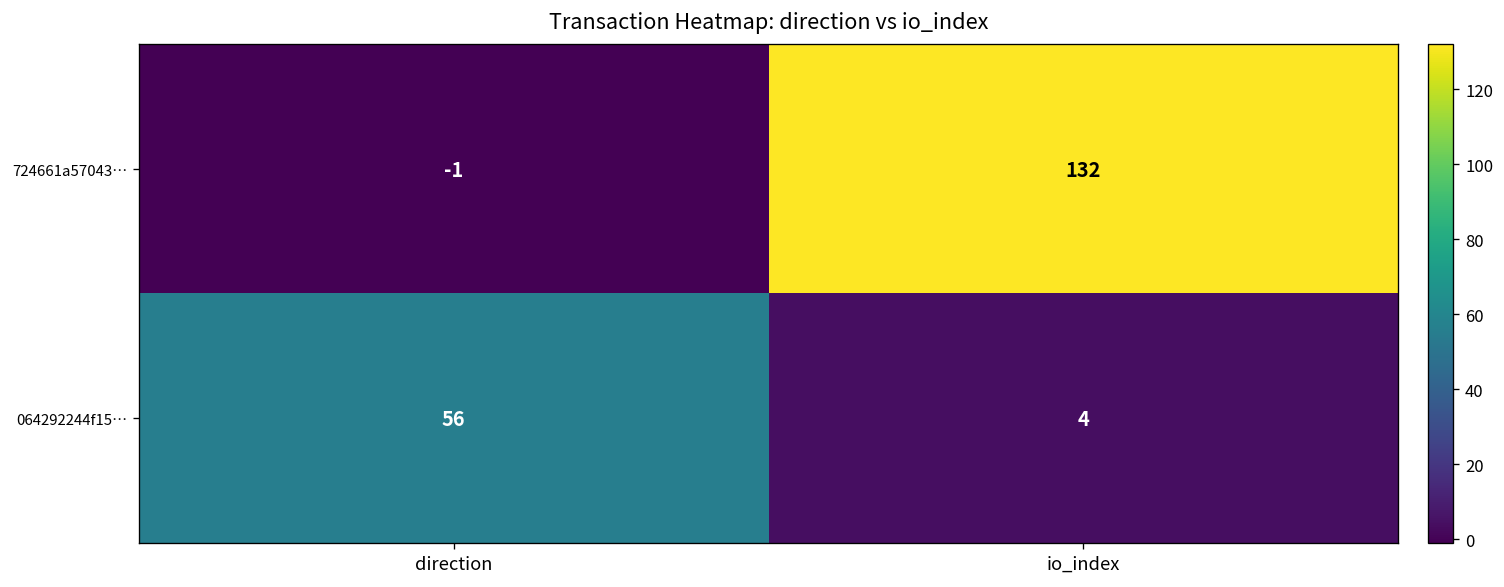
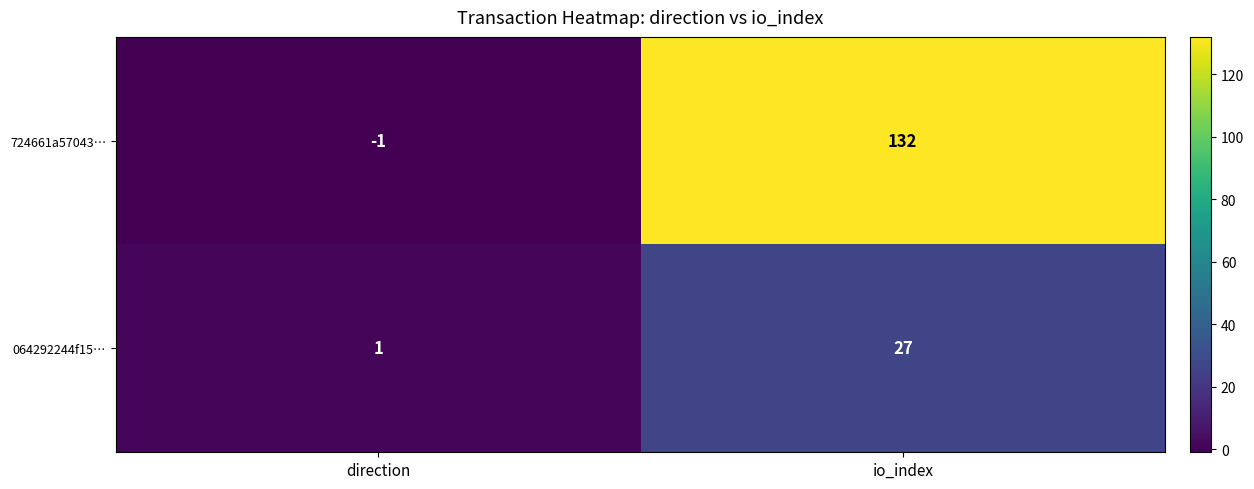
064292244f15…, direction: 56 -> 1
064292244f15…, io_index: 4 -> 27
